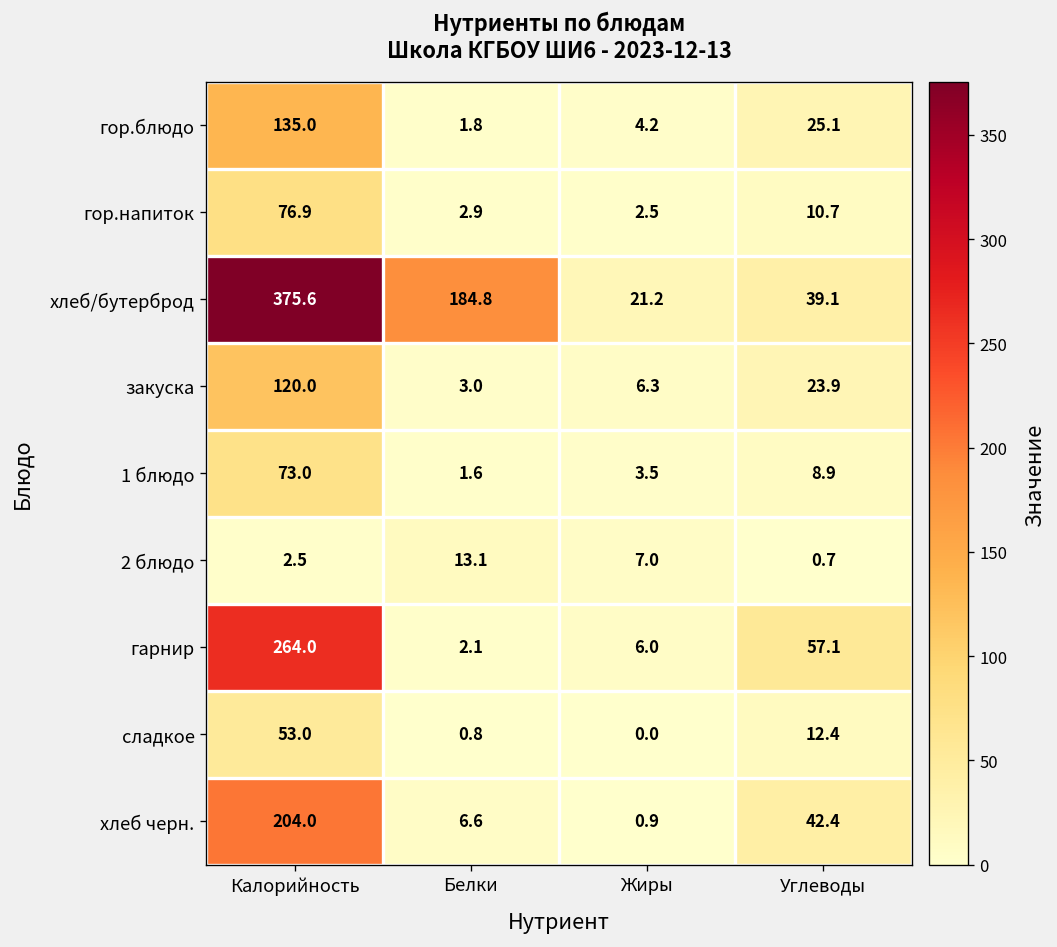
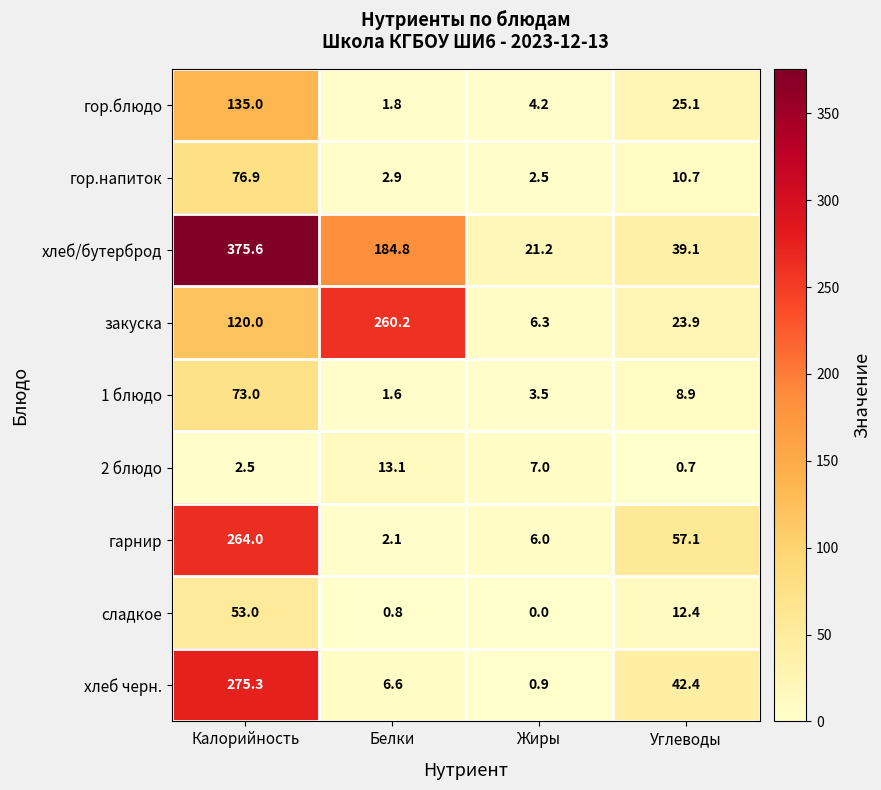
закуска, Белки: 3.0 -> 260.2
хлеб черн., Калорийность: 204.0 -> 275.3
